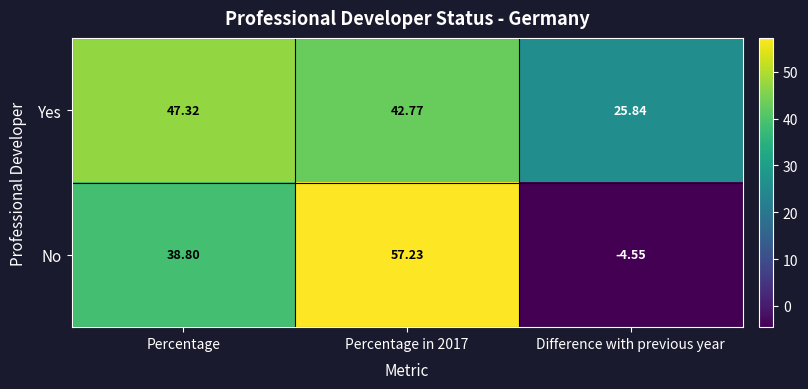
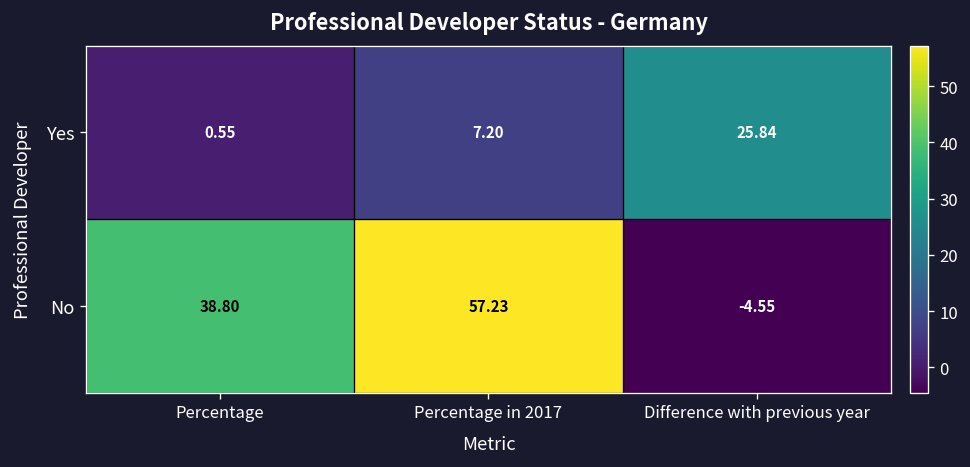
Yes, Percentage: 47.32 -> 0.55
Yes, Percentage in 2017: 42.77 -> 7.20
